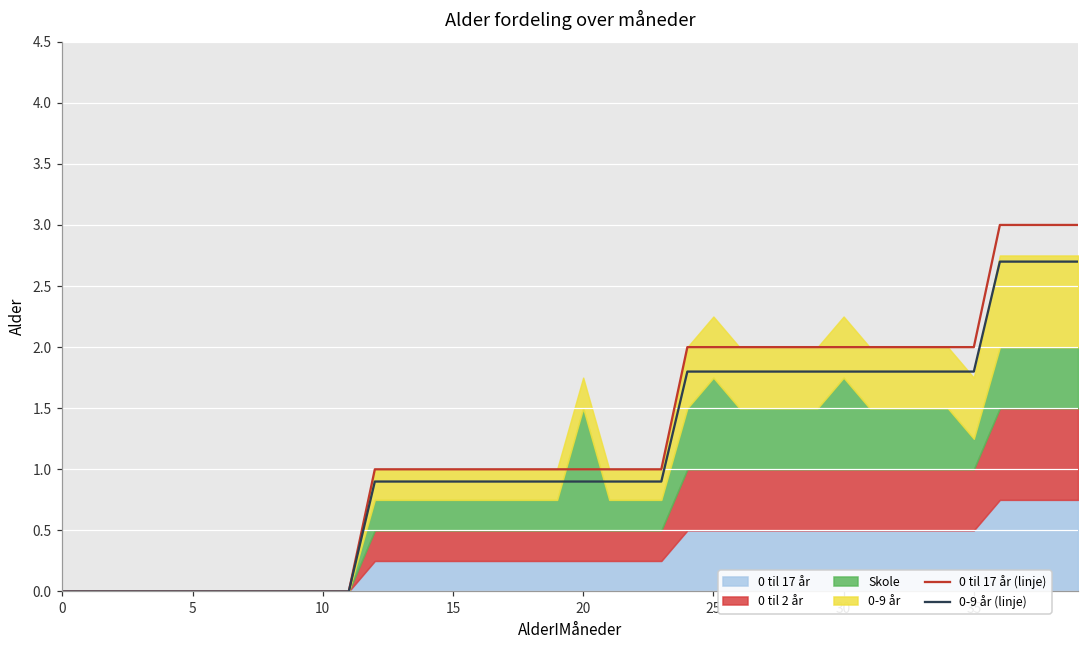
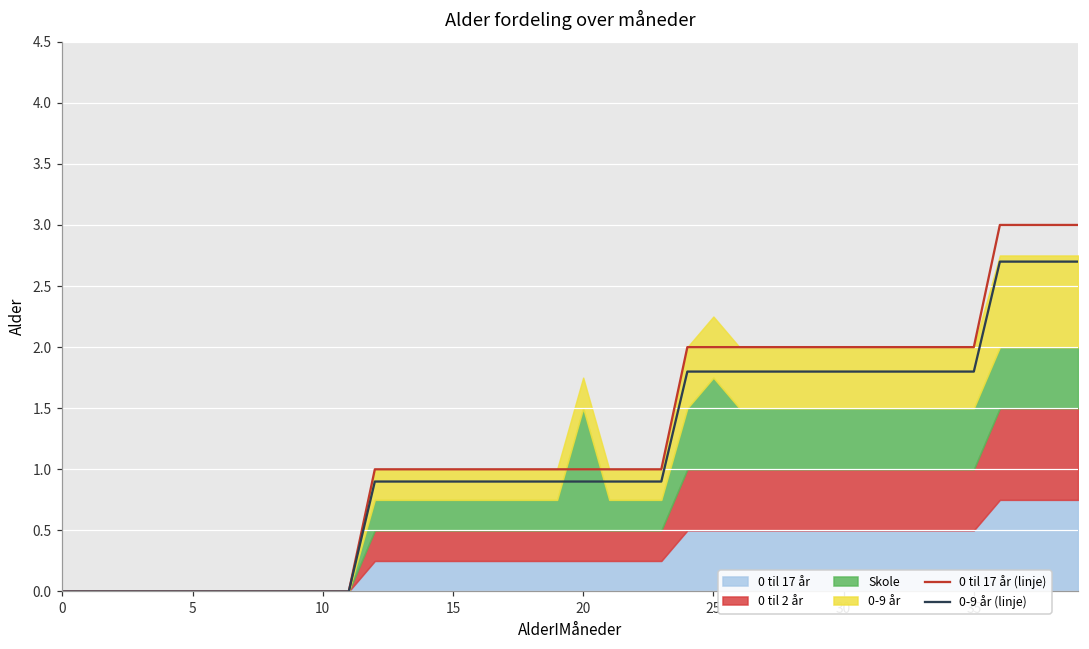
Skole, 30: 0.75 -> 0.50
Skole, 35: 0.25 -> 0.50
